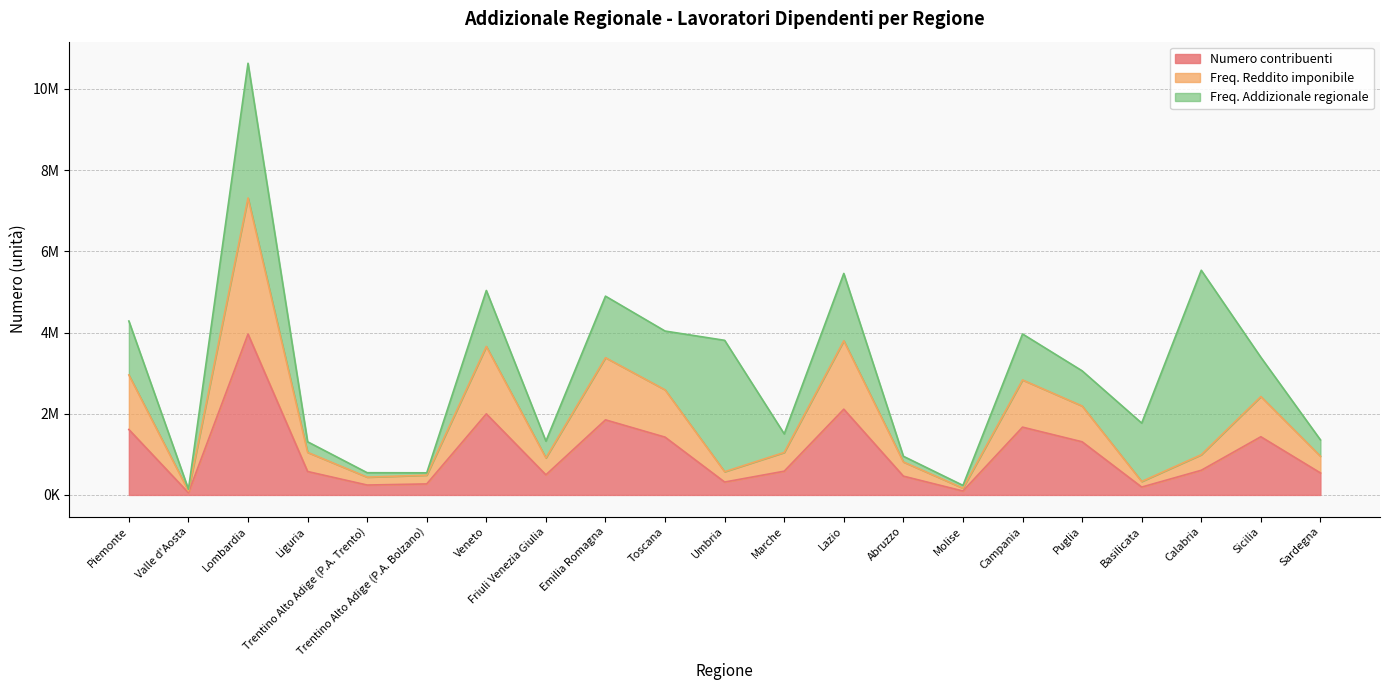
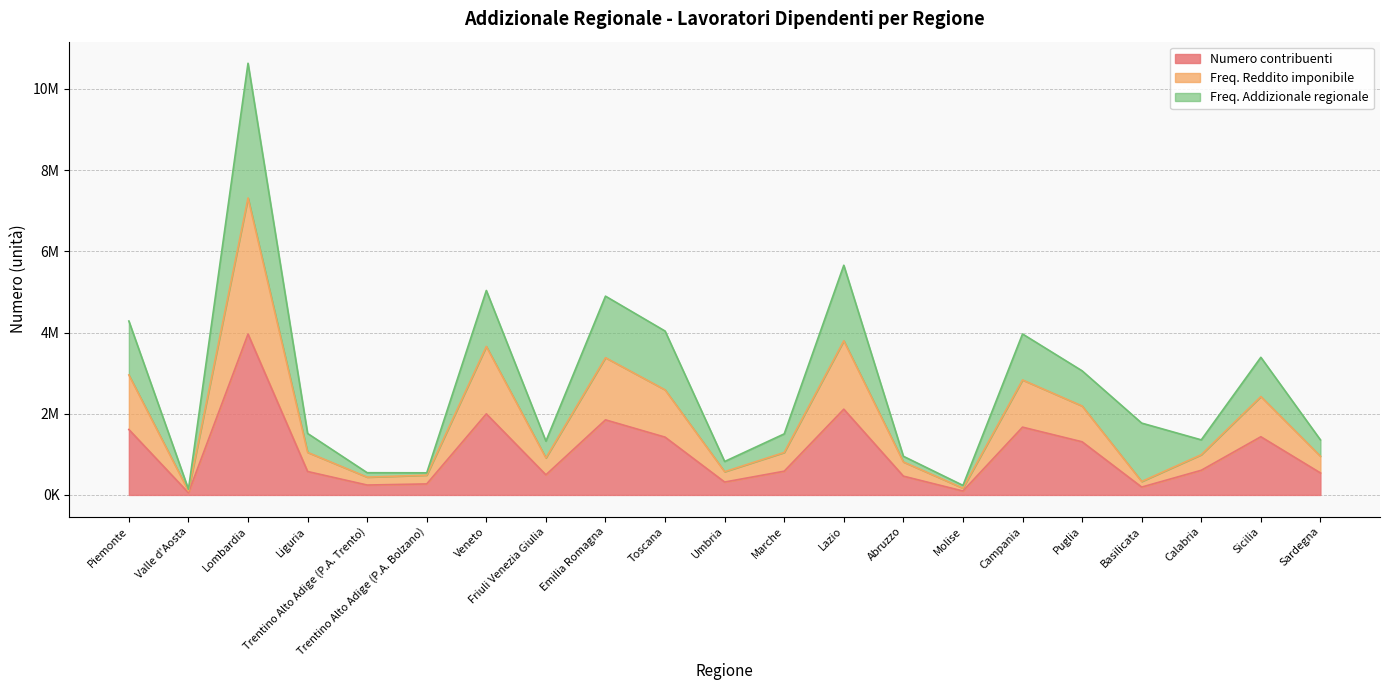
Freq. Addizionale regionale, Liguria: 300000 -> 500000
Freq. Addizionale regionale, Umbria: 3200000 -> 300000
Freq. Addizionale regionale, Lazio: 1700000 -> 1900000
Freq. Addizionale regionale, Calabria: 4500000 -> 400000
